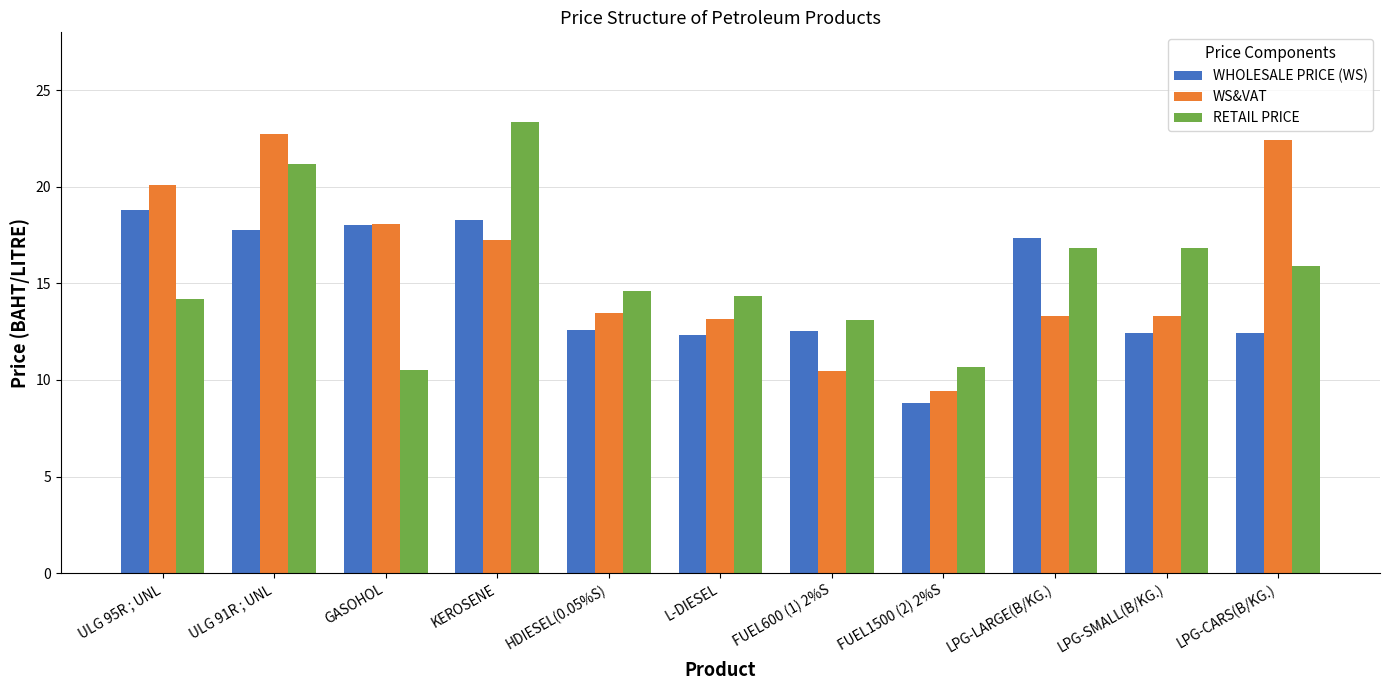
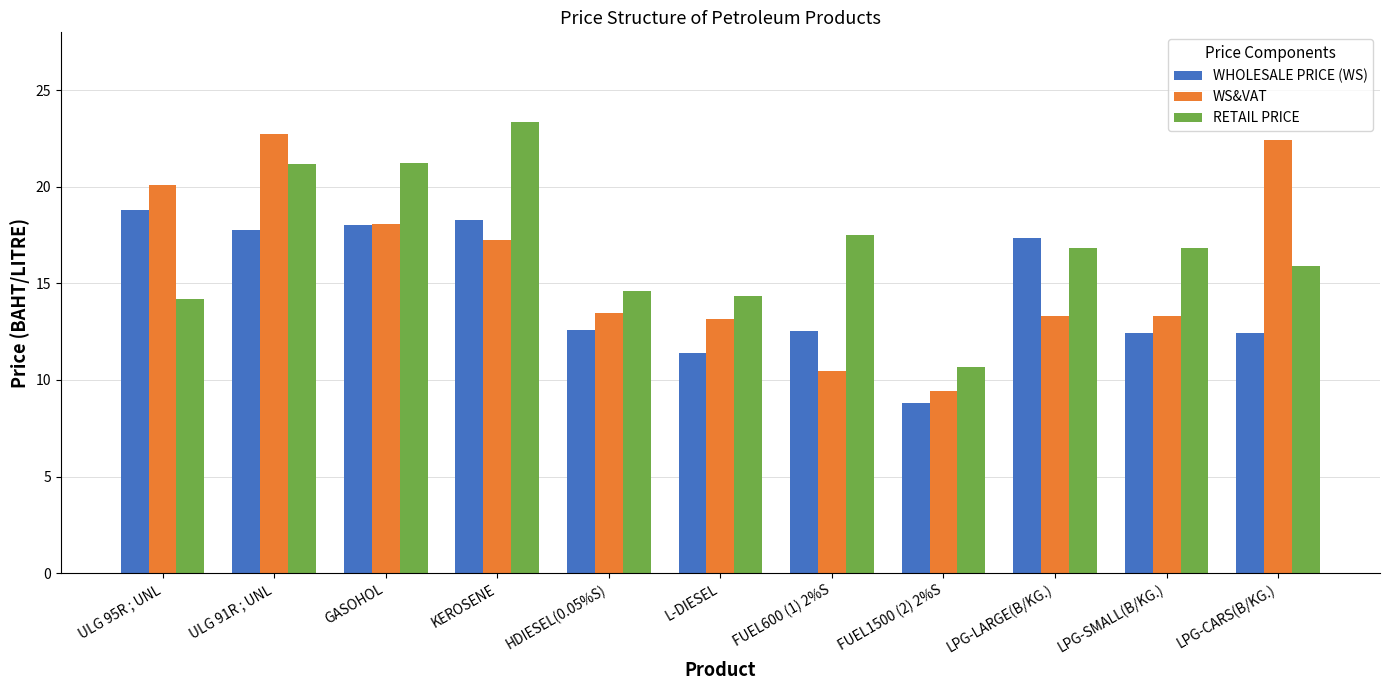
RETAIL PRICE, GASOHOL: 10.5 -> 21.2
WHOLESALE PRICE (WS), L-DIESEL: 12.3 -> 11.4
RETAIL PRICE, FUEL600 (1) 2%S: 13.1 -> 17.5
